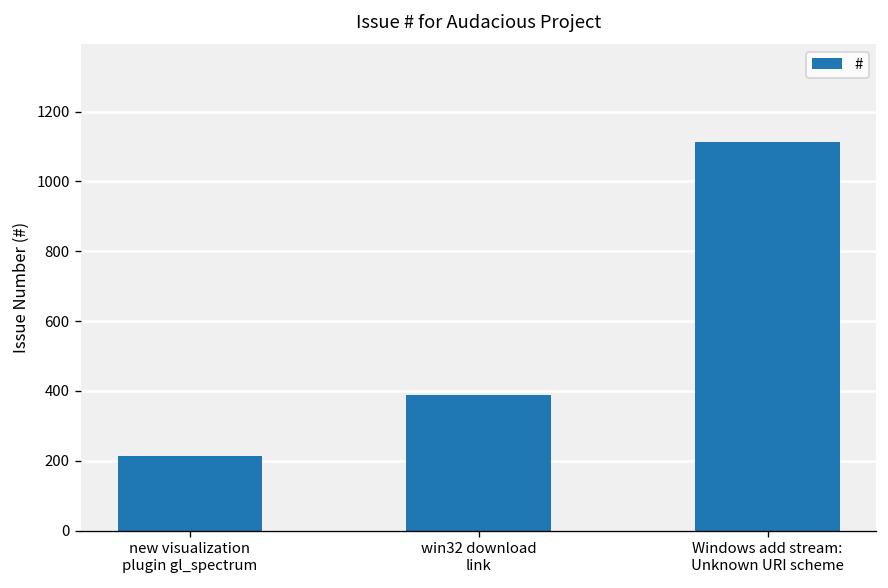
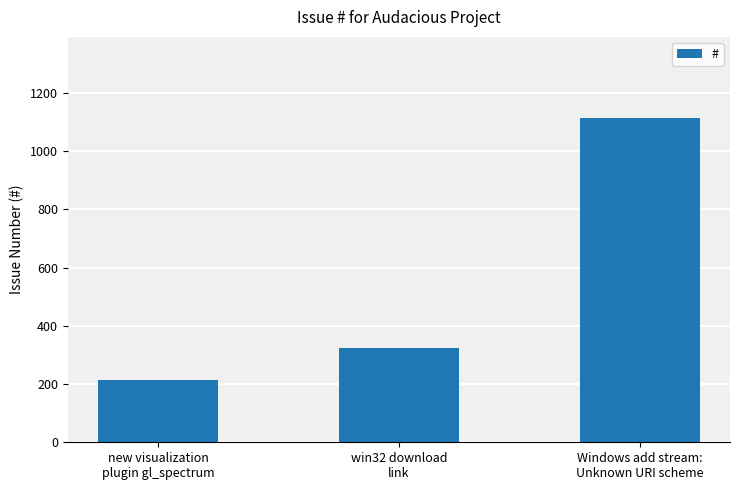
win32 download link: 390 -> 320
